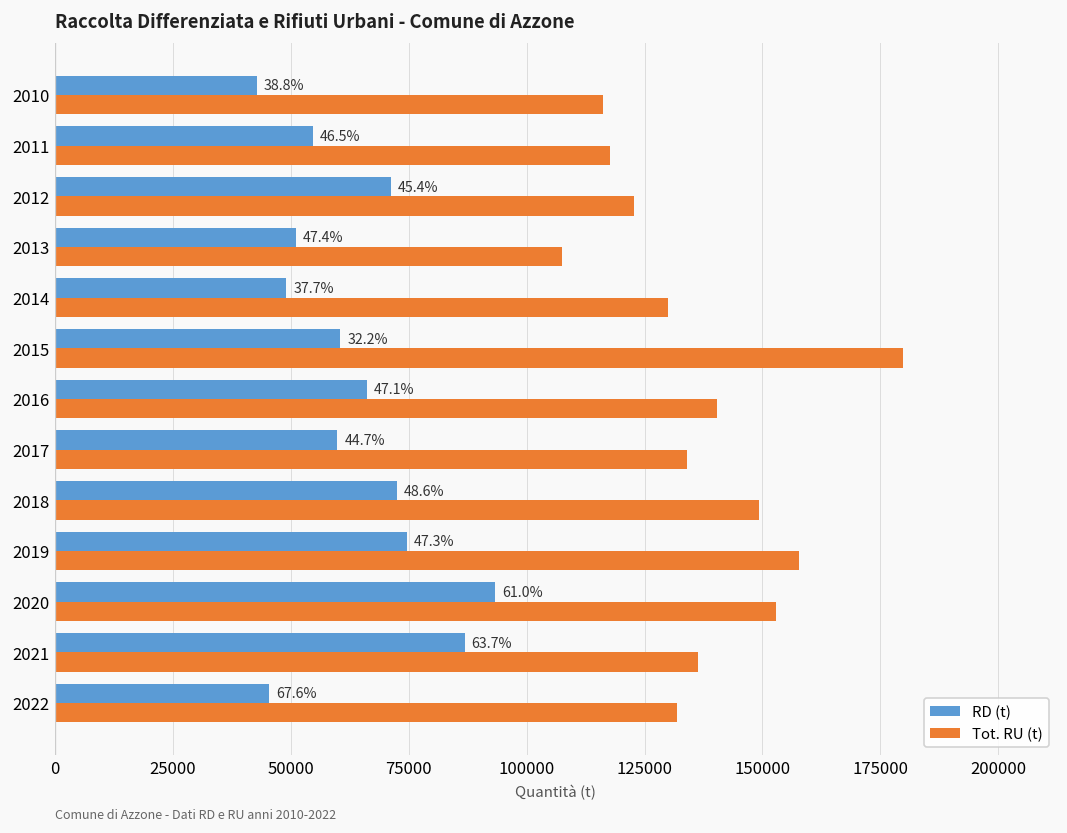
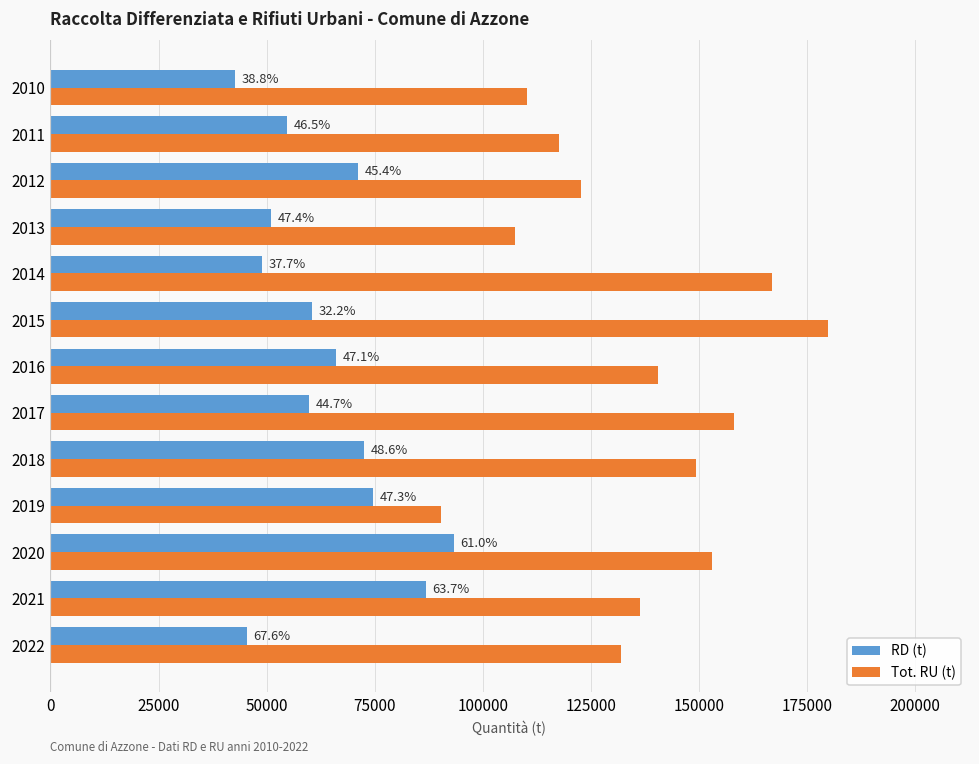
Tot. RU (t), 2010: 116000 -> 110000
Tot. RU (t), 2014: 130000 -> 167000
Tot. RU (t), 2017: 134000 -> 158000
Tot. RU (t), 2019: 158000 -> 90000
